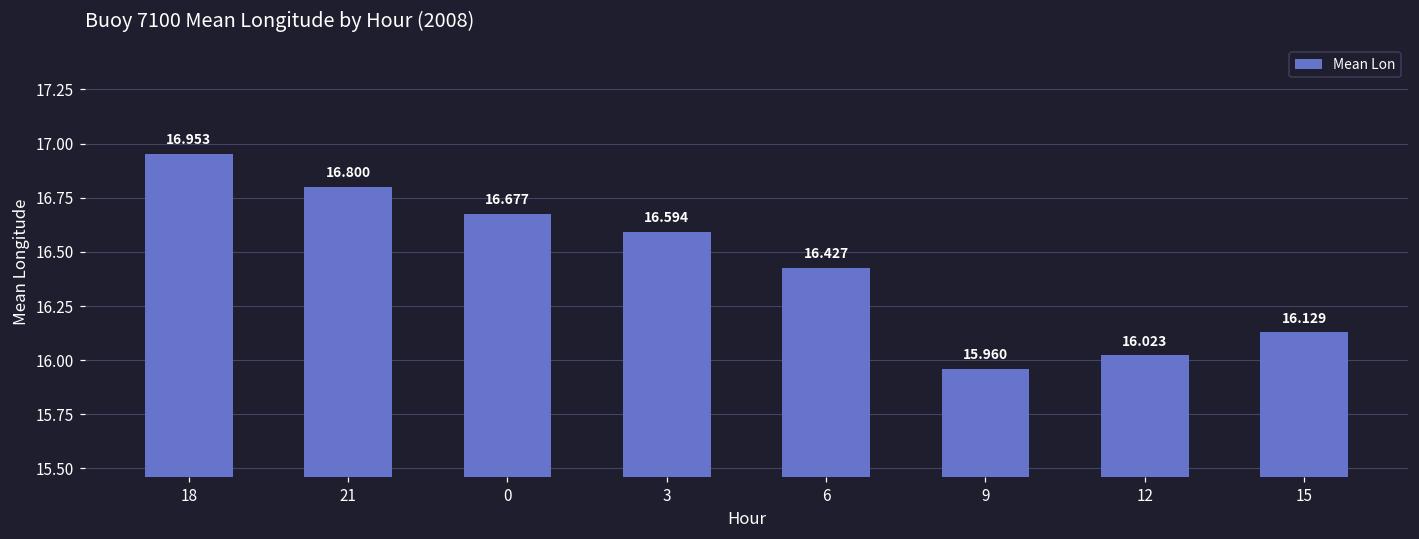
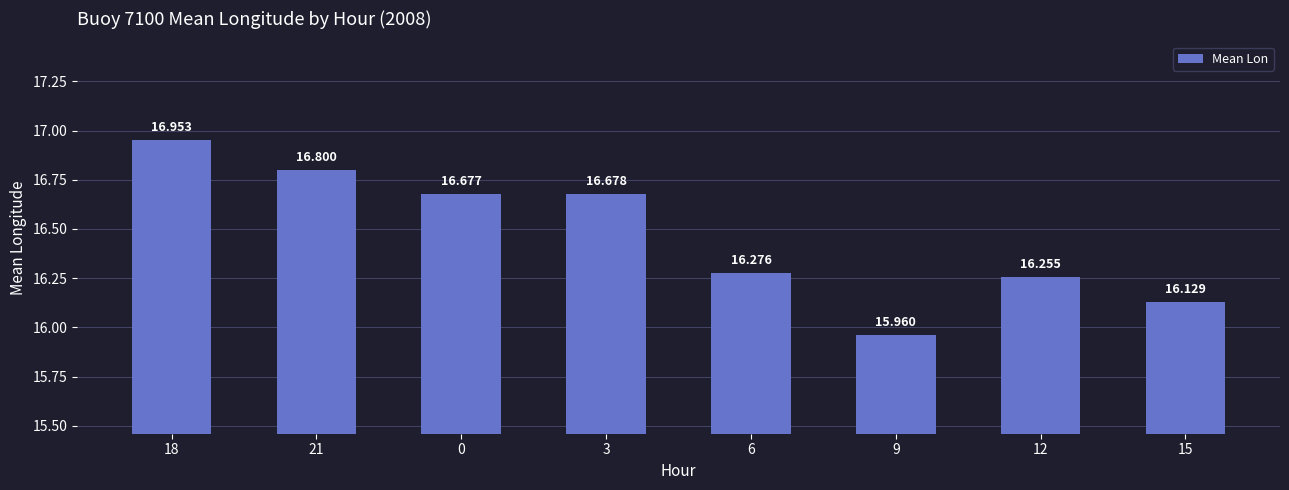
3: 16.594 -> 16.678
6: 16.427 -> 16.276
12: 16.023 -> 16.255
